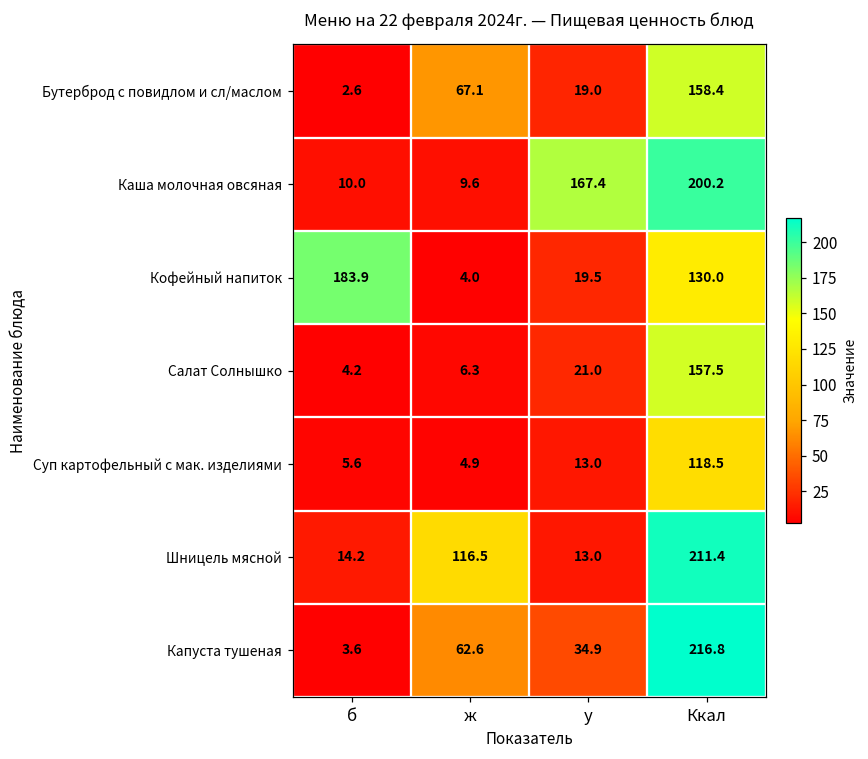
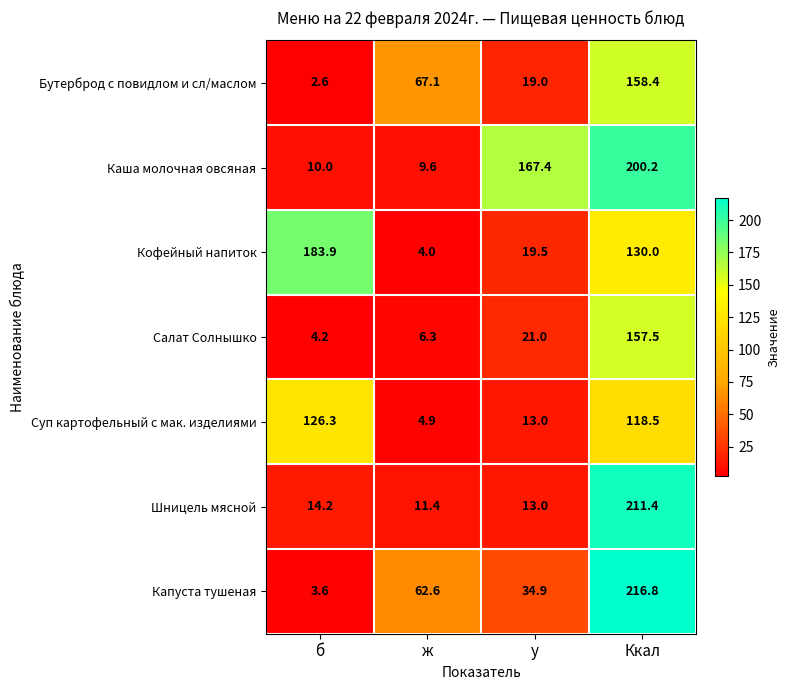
Суп картофельный с мак. изделиями, б: 5.6 -> 126.3
Шницель мясной, ж: 116.5 -> 11.4
